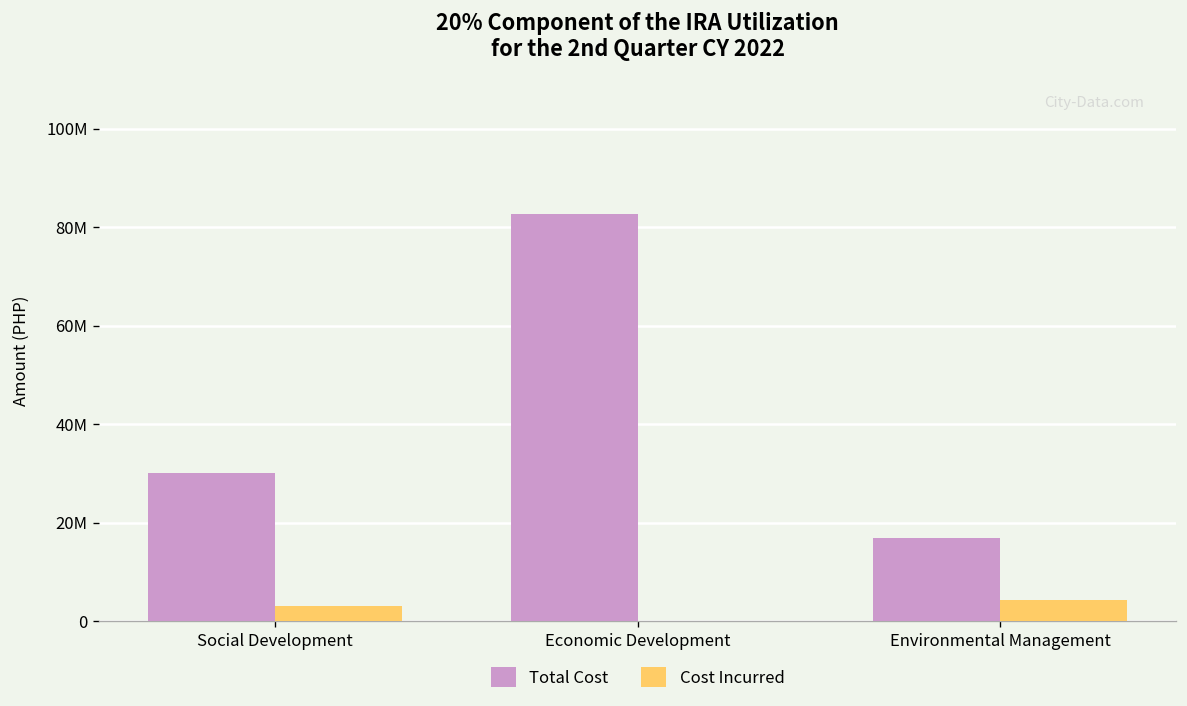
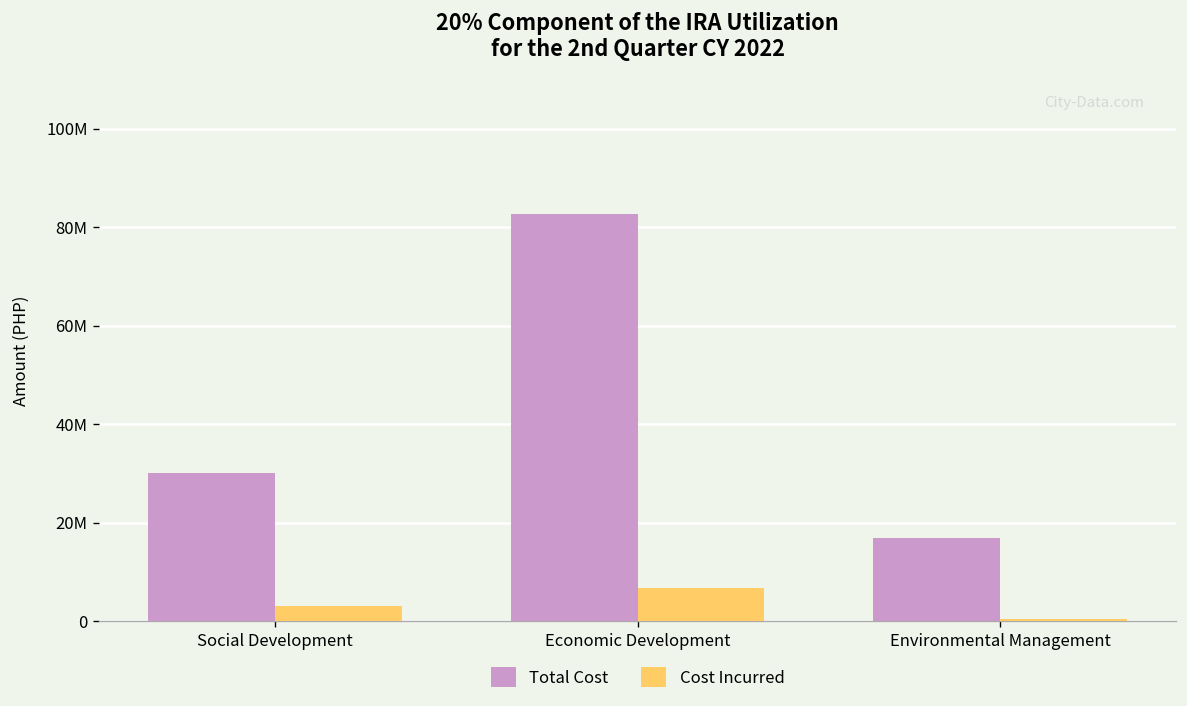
Cost Incurred, Economic Development: 0 -> 7000000
Cost Incurred, Environmental Management: 4000000 -> 0
